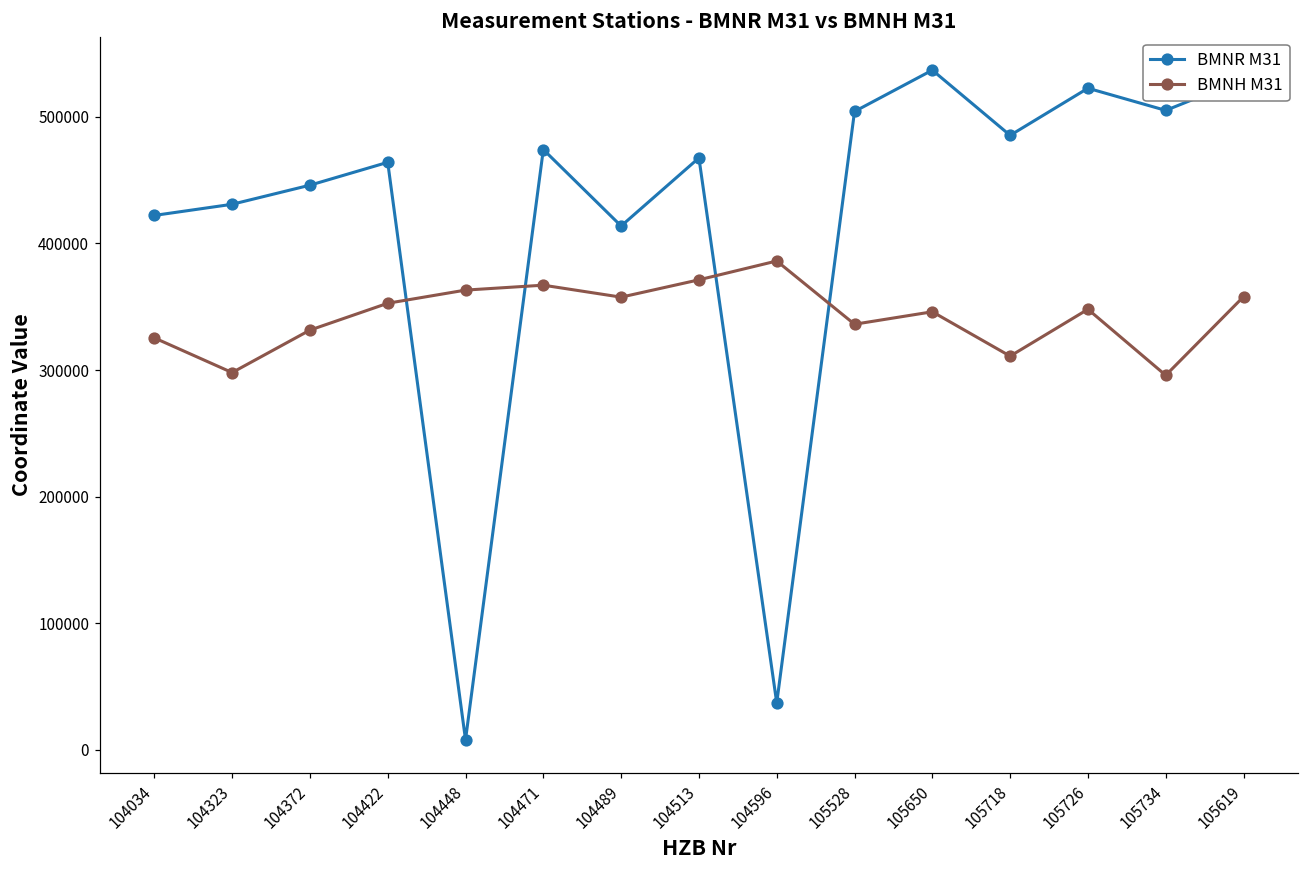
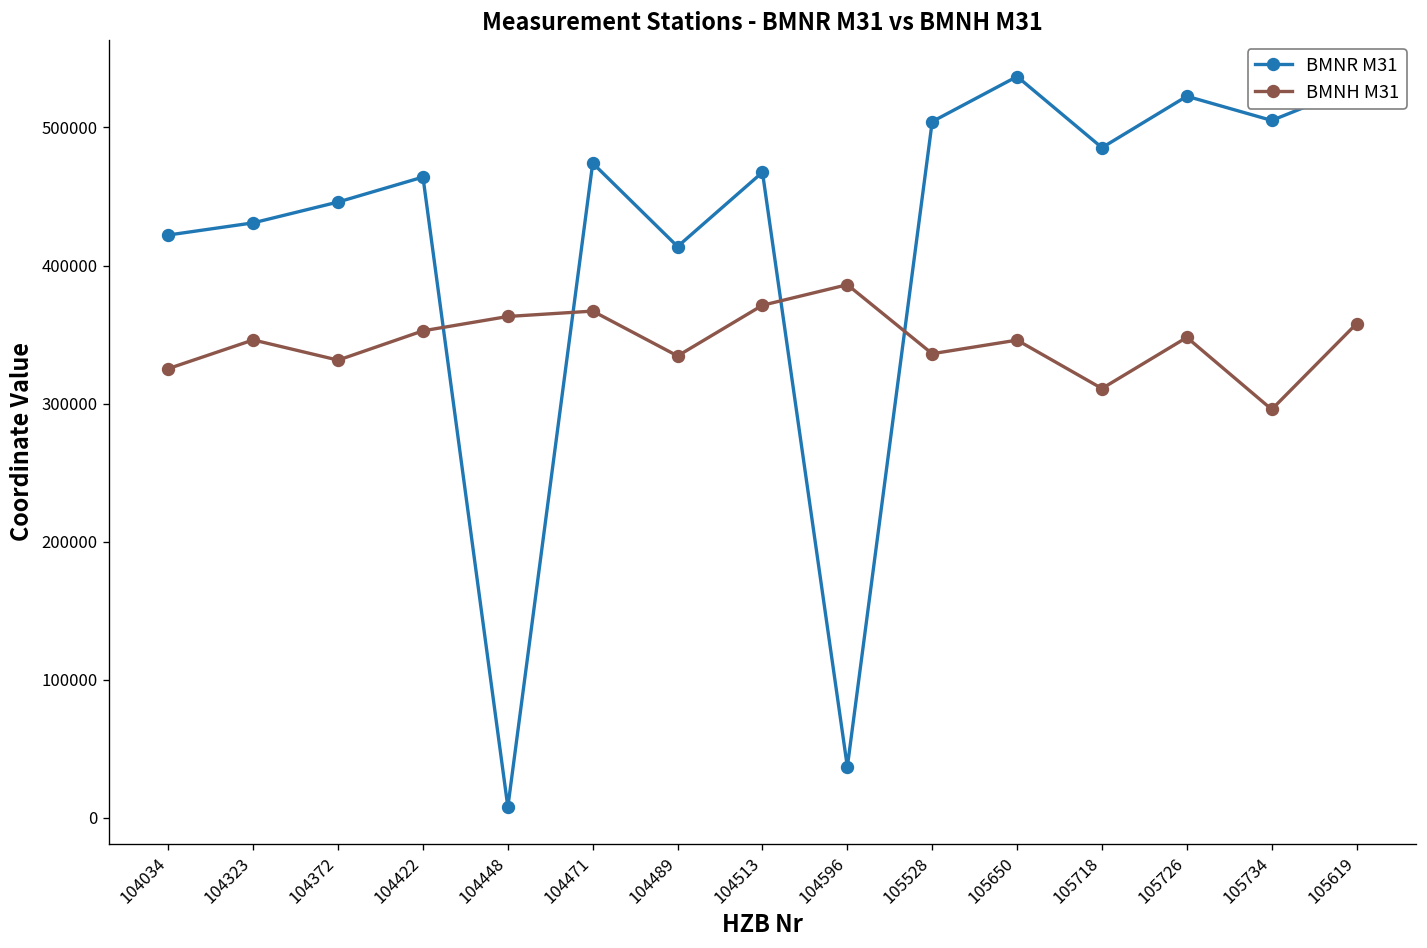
BMNH M31, 104323: 298000 -> 346000
BMNH M31, 104489: 358000 -> 335000
